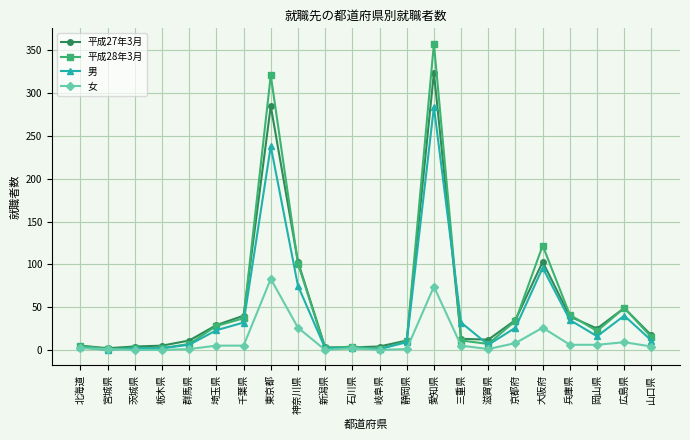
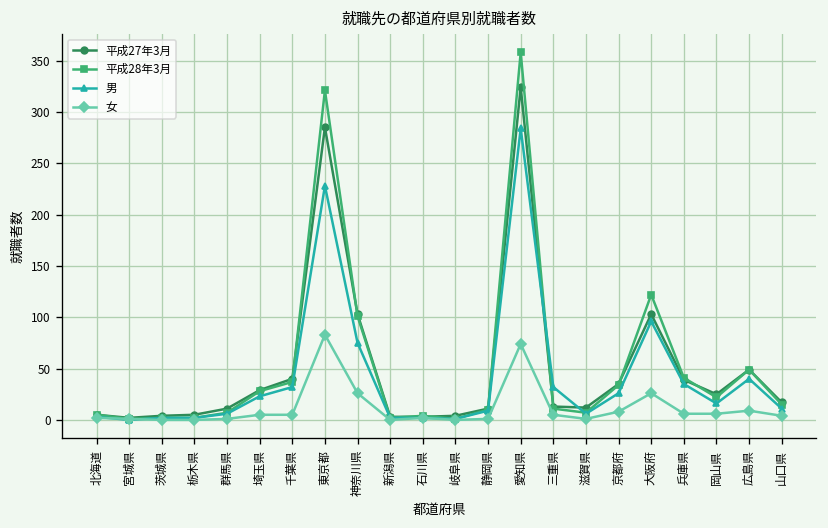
男, 東京都: 240 -> 230
